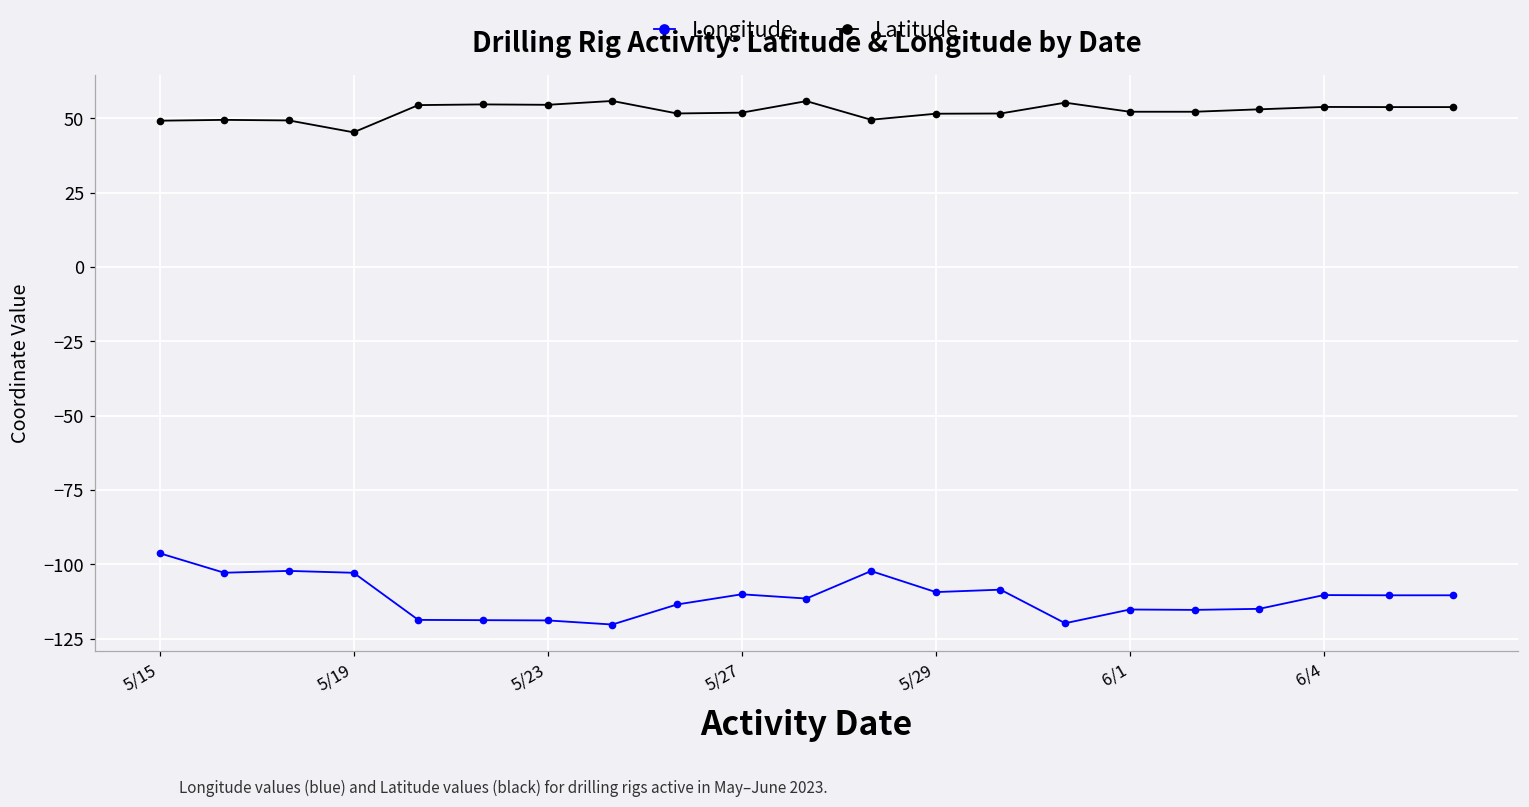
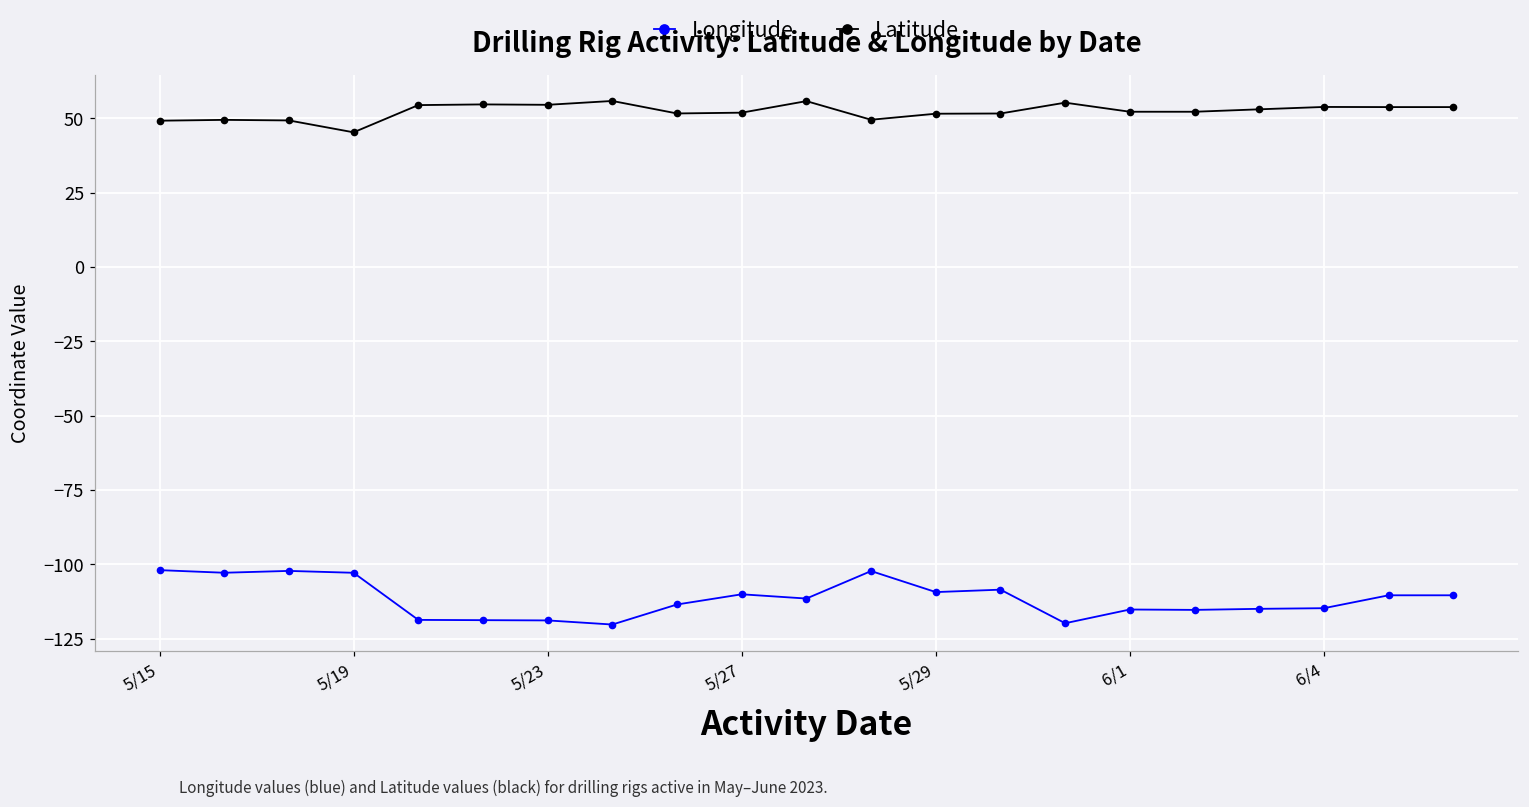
Longitude, 5/15: -96 -> -102
Longitude, 6/4: -110 -> -115
